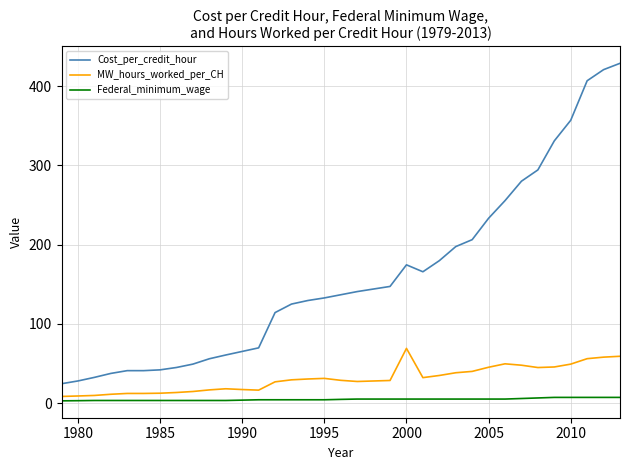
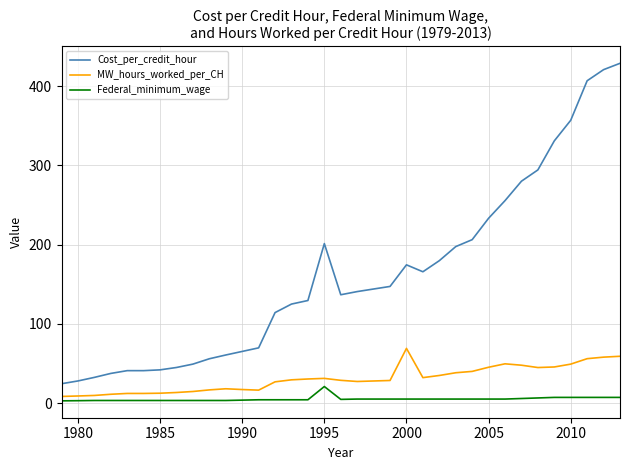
Cost_per_credit_hour, 1995: 130 -> 200
Federal_minimum_wage, 1995: 0 -> 20
